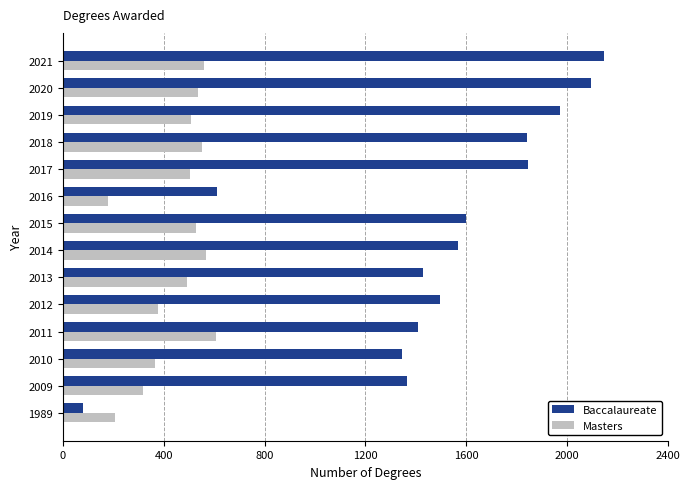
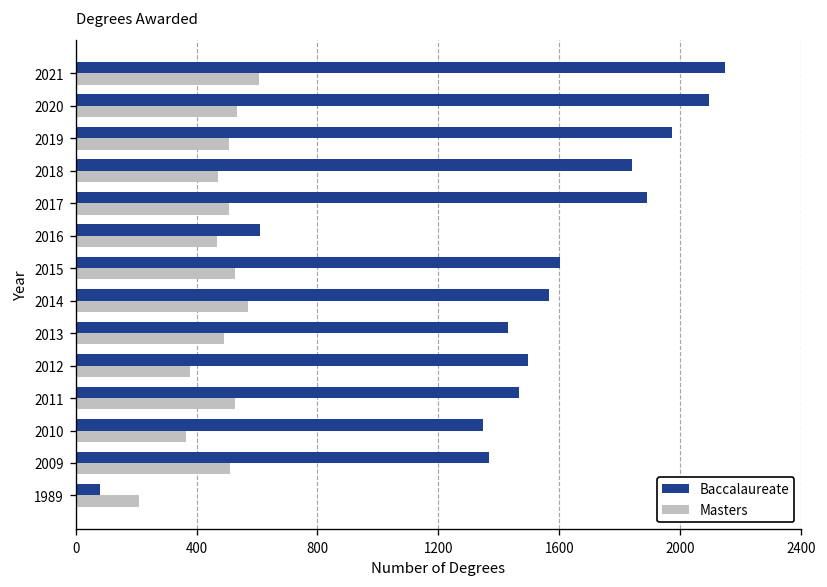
Masters, 2021: 560 -> 610
Masters, 2018: 550 -> 470
Baccalaureate, 2017: 1850 -> 1890
Masters, 2016: 180 -> 470
Baccalaureate, 2011: 1410 -> 1470
Masters, 2011: 610 -> 530
Masters, 2009: 320 -> 510
